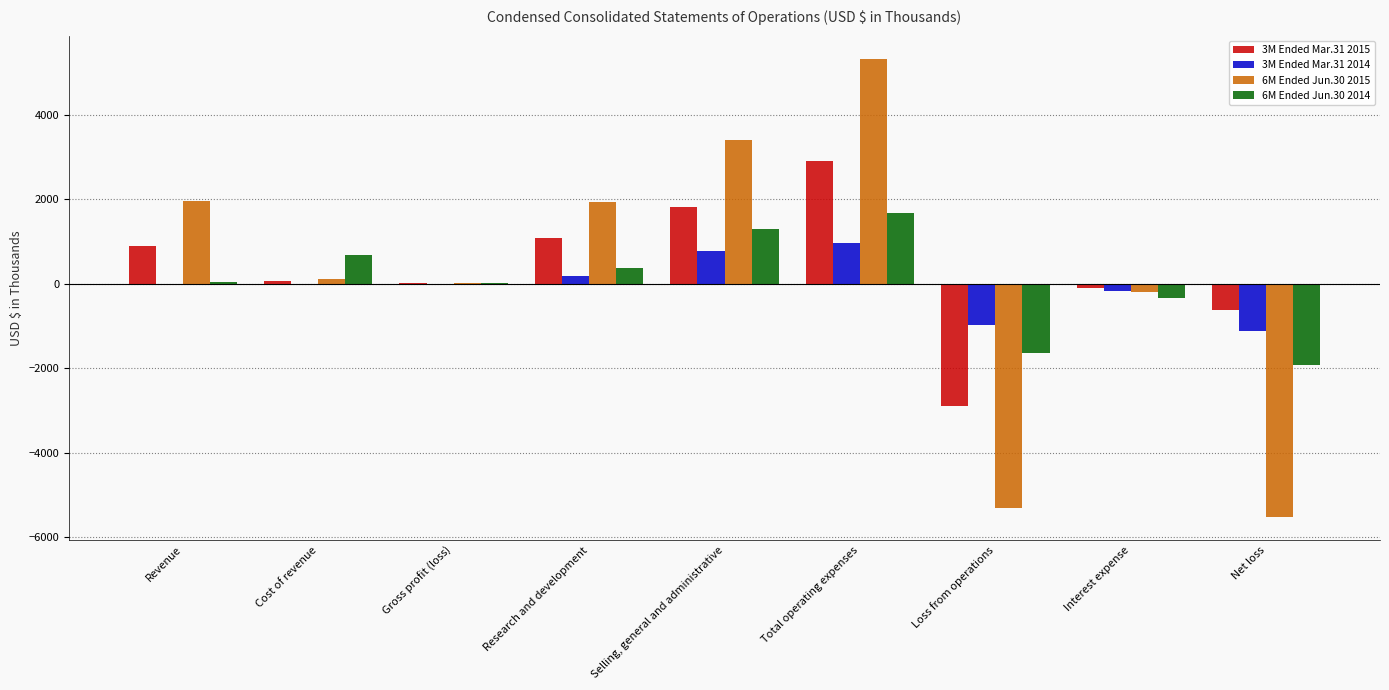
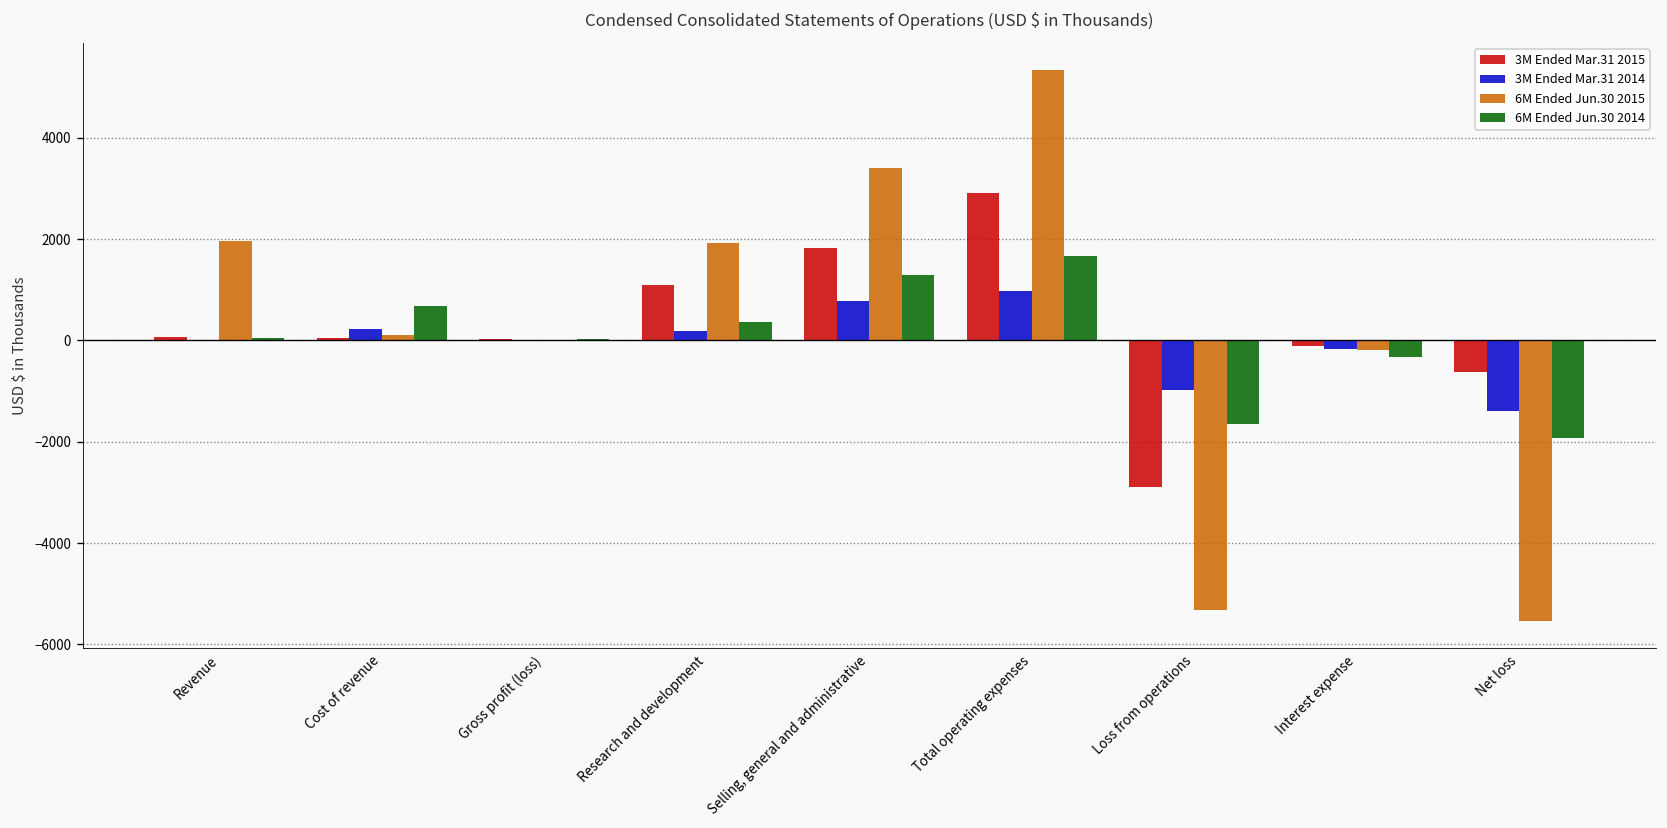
3M Ended Mar.31 2015, Revenue: 900 -> 100
3M Ended Mar.31 2014, Cost of revenue: 0 -> 200
3M Ended Mar.31 2014, Net loss: -1100 -> -1400
